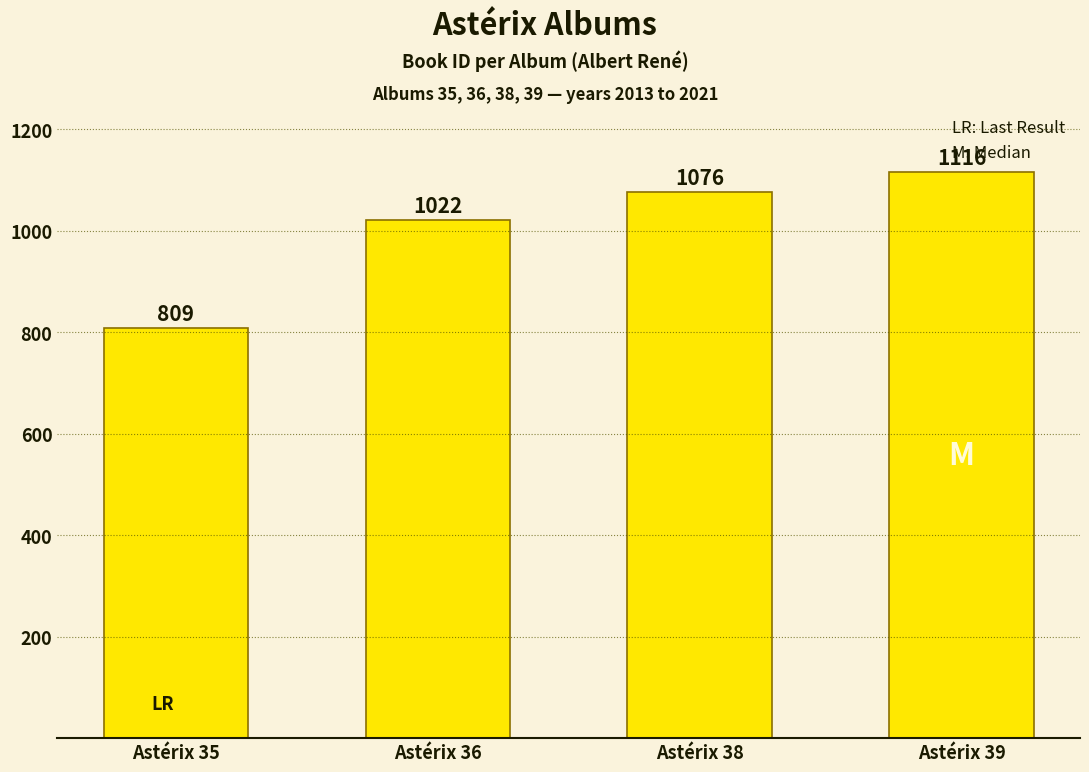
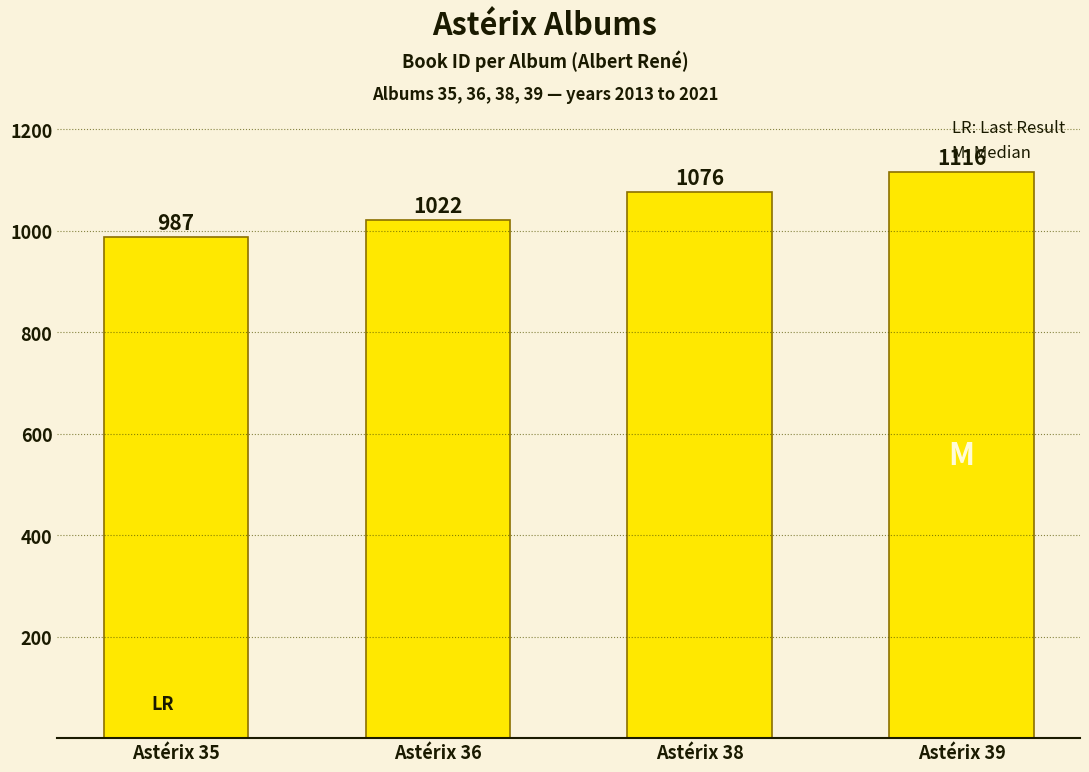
Astérix 35: 809 -> 987
